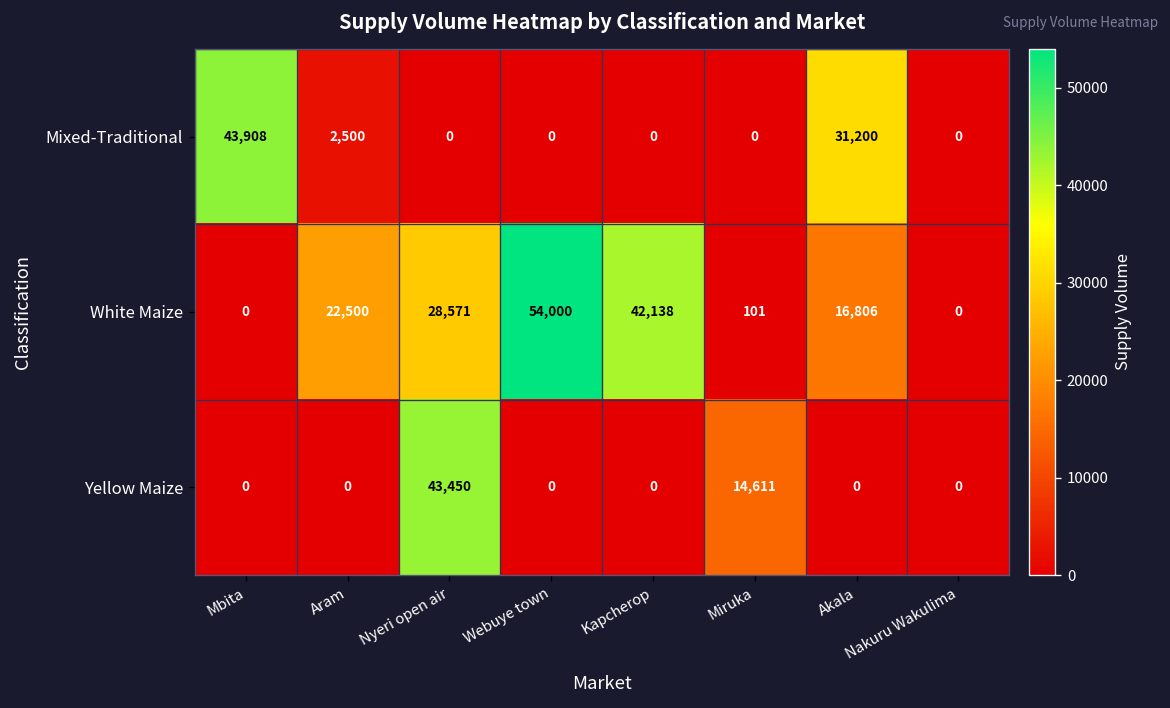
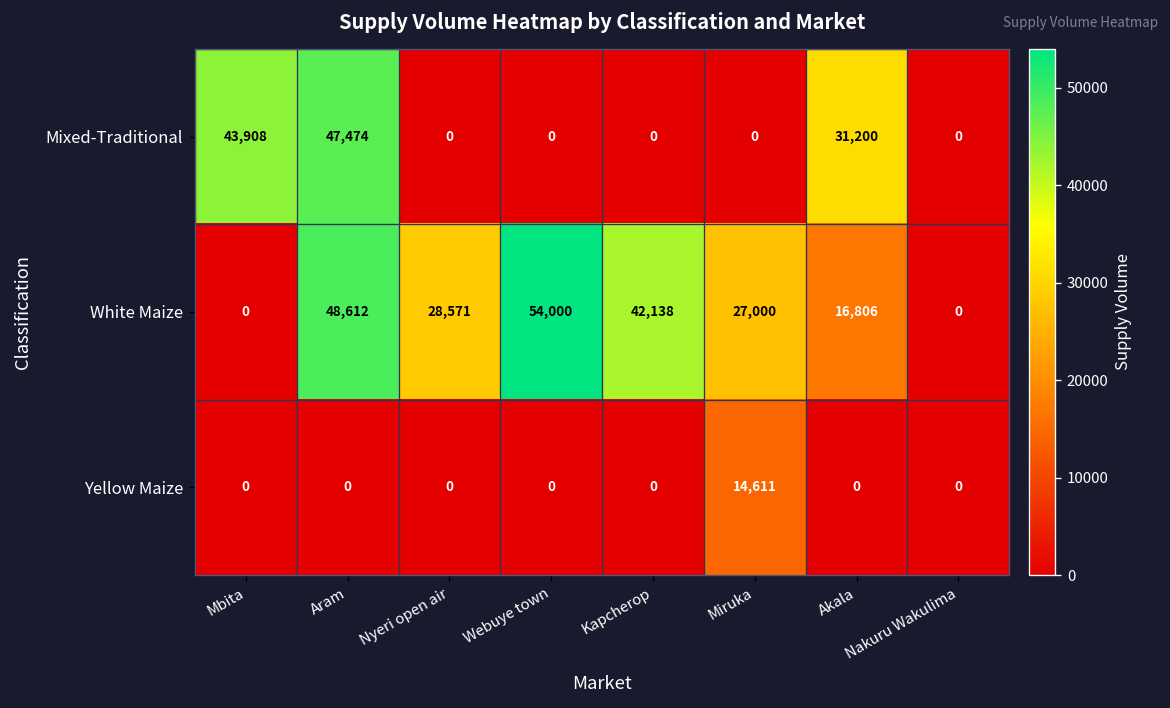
Mixed-Traditional, Aram: 2,500 -> 47,474
White Maize, Aram: 22,500 -> 48,612
White Maize, Miruka: 101 -> 27,000
Yellow Maize, Nyeri open air: 43,450 -> 0
